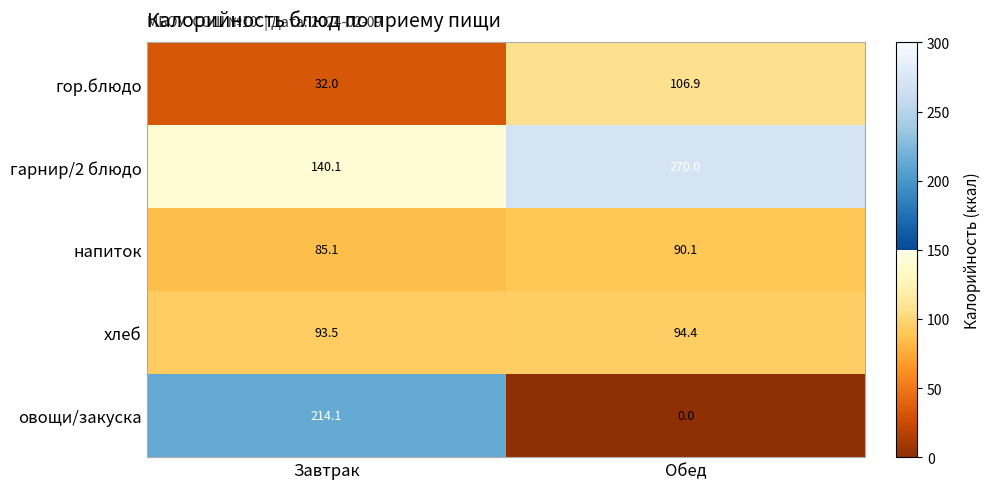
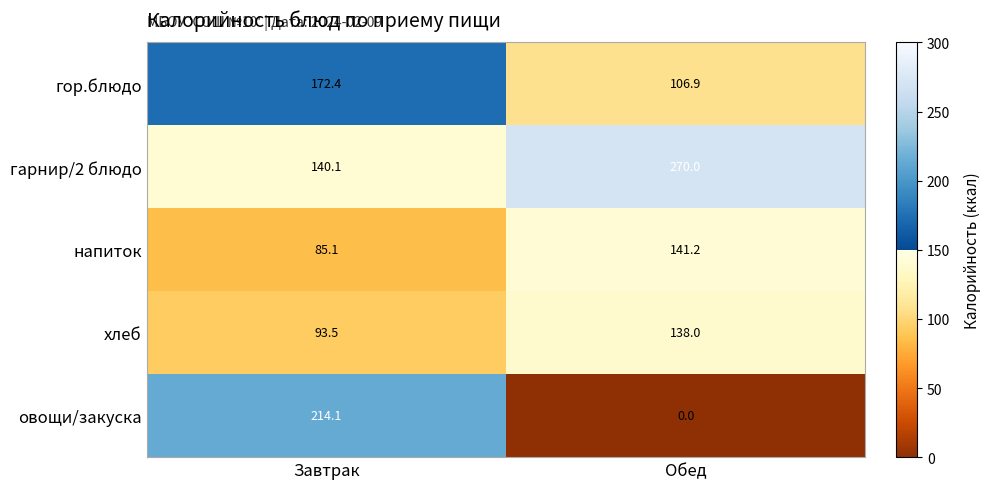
гор.блюдо, Завтрак: 32.0 -> 172.4
напиток, Обед: 90.1 -> 141.2
хлеб, Обед: 94.4 -> 138.0
